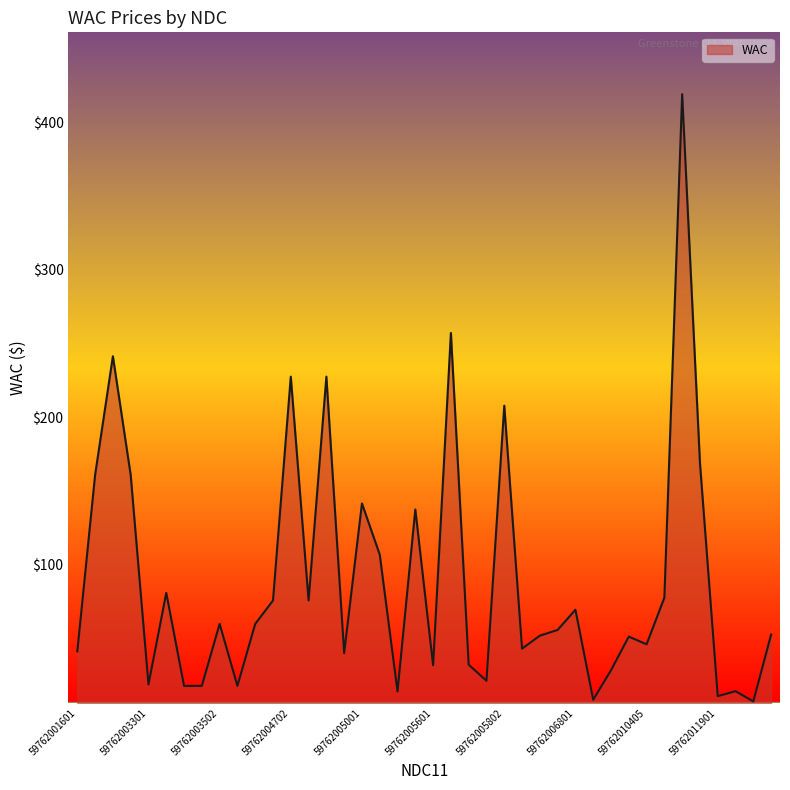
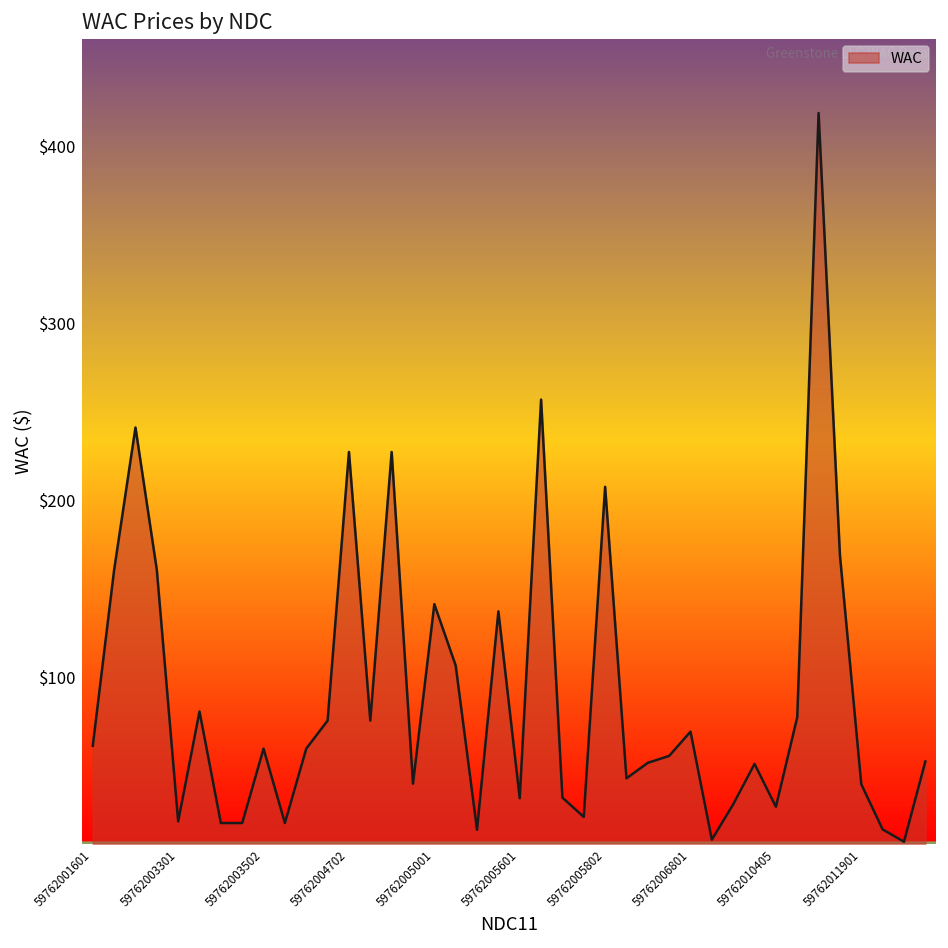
59762001601: $41 -> $62
59762010405: $46 -> $27
59762011901: $11 -> $40
